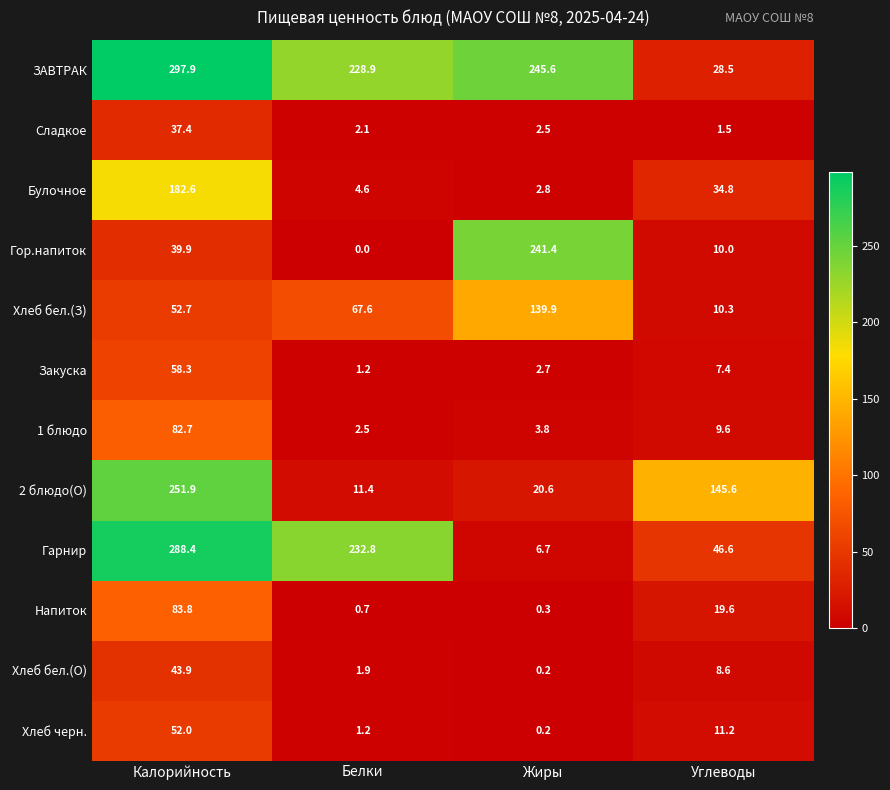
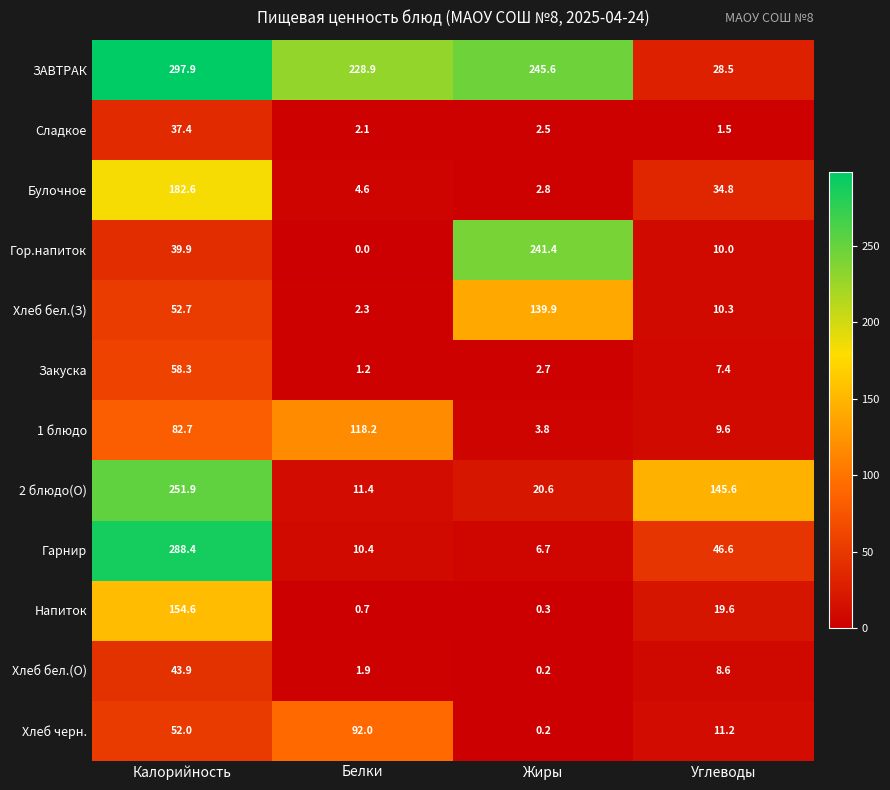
Хлеб бел.(З), Белки: 67.6 -> 2.3
1 блюдо, Белки: 2.5 -> 118.2
Гарнир, Белки: 232.8 -> 10.4
Напиток, Калорийность: 83.8 -> 154.6
Хлеб черн., Белки: 1.2 -> 92.0
